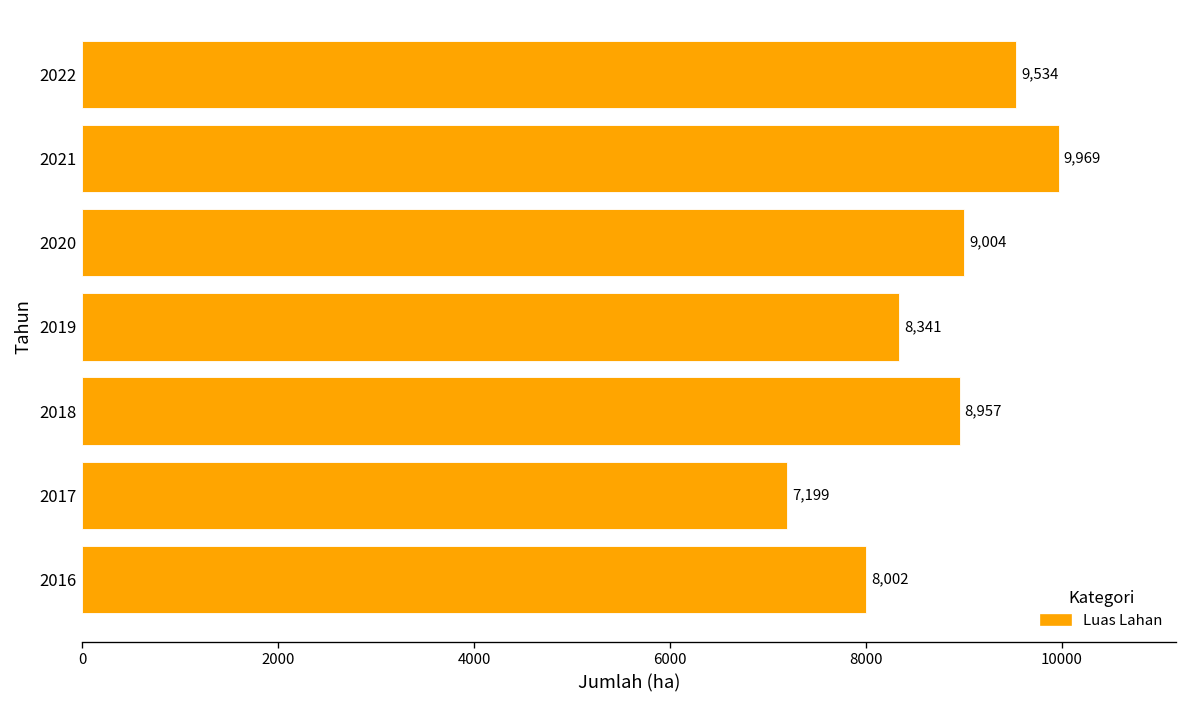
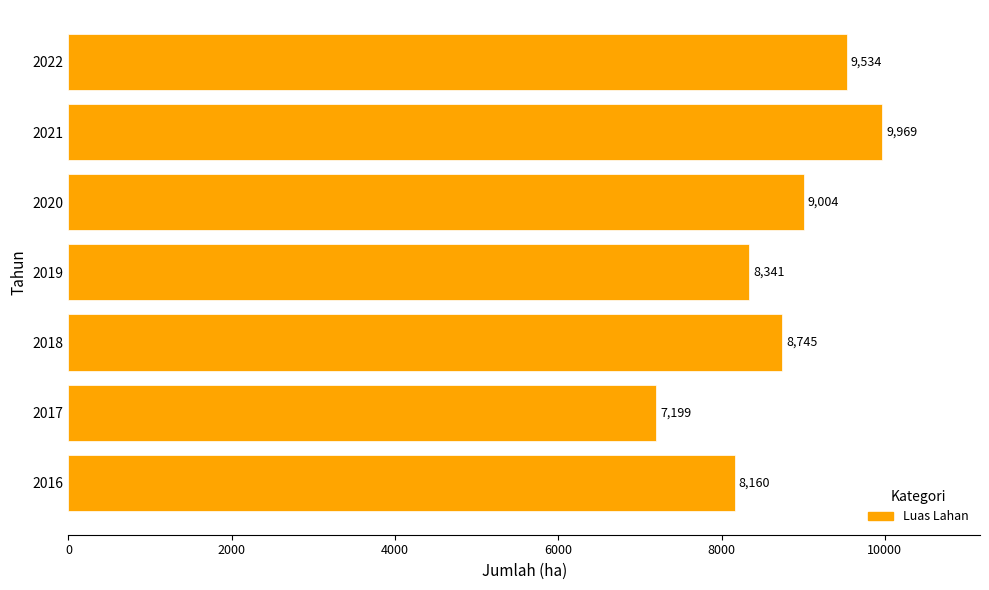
2018: 8,957 -> 8,745
2016: 8,002 -> 8,160
